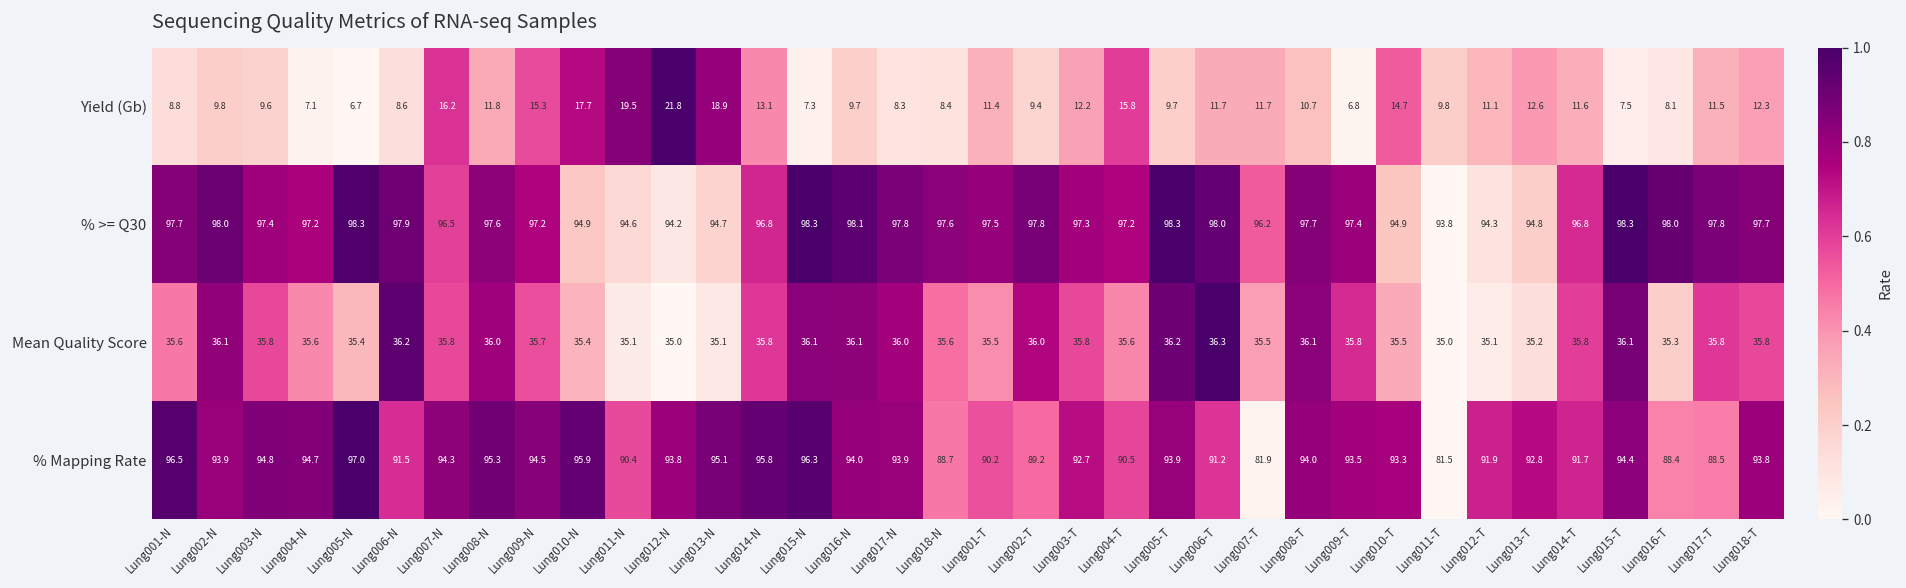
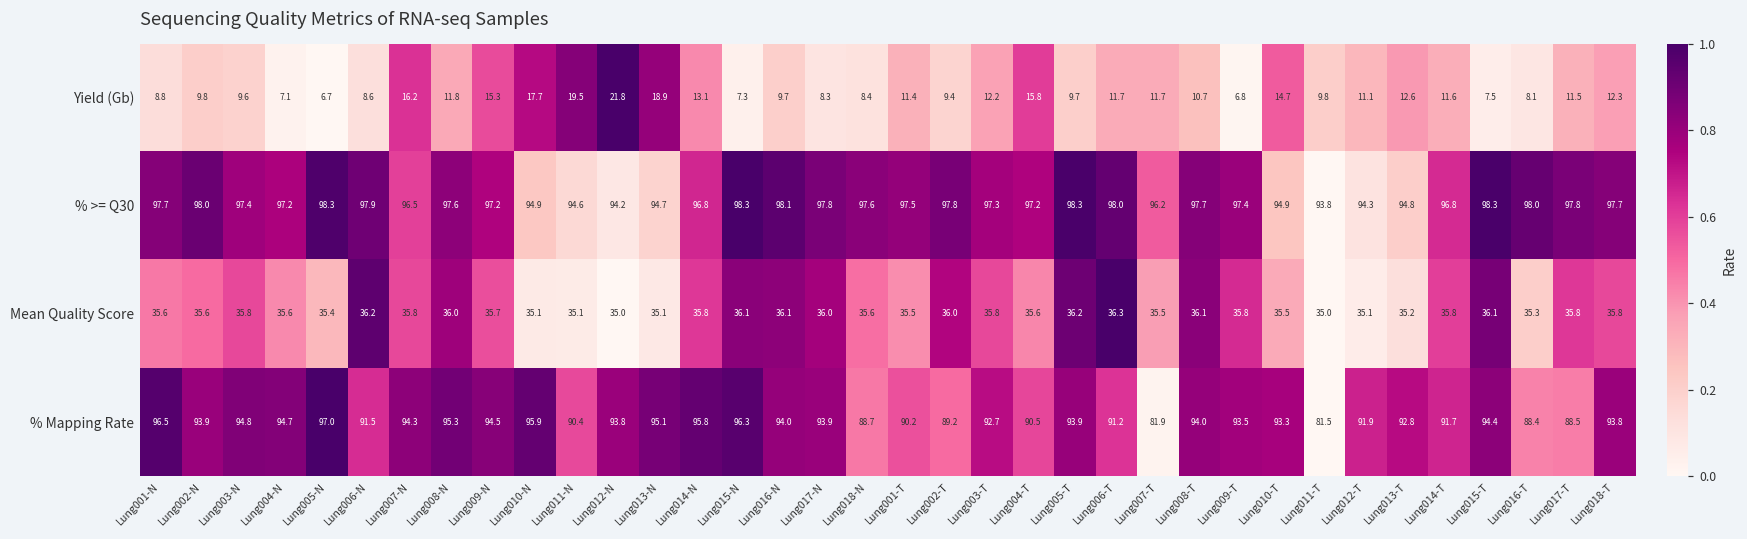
Mean Quality Score, Lung002-N: 36.1 -> 35.6
Mean Quality Score, Lung010-N: 35.4 -> 35.1
